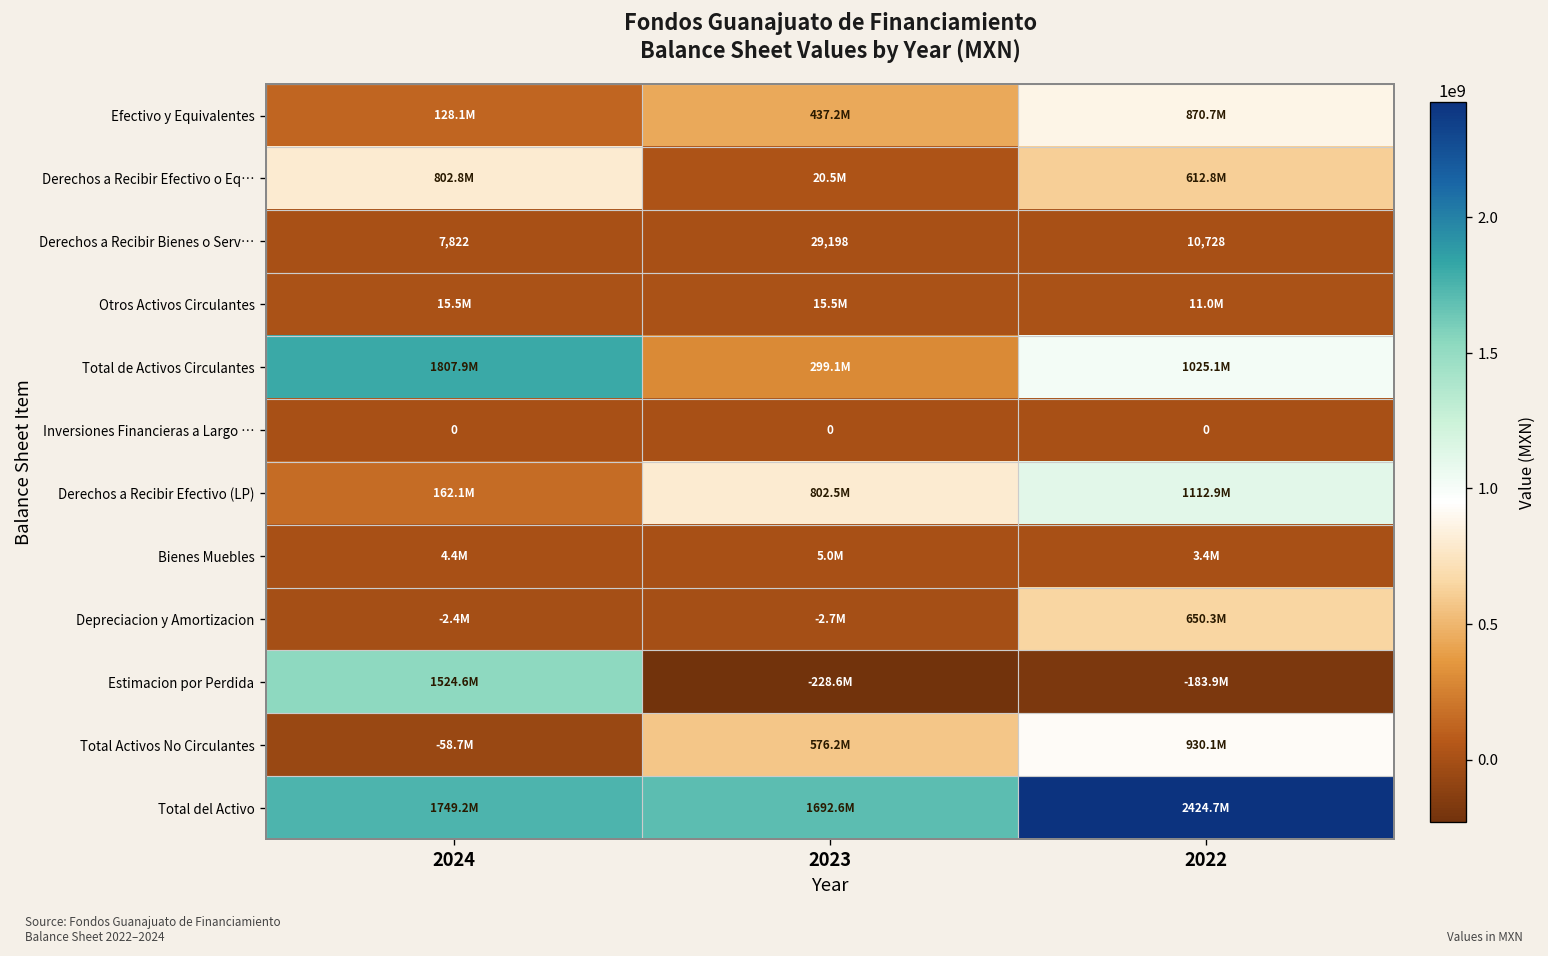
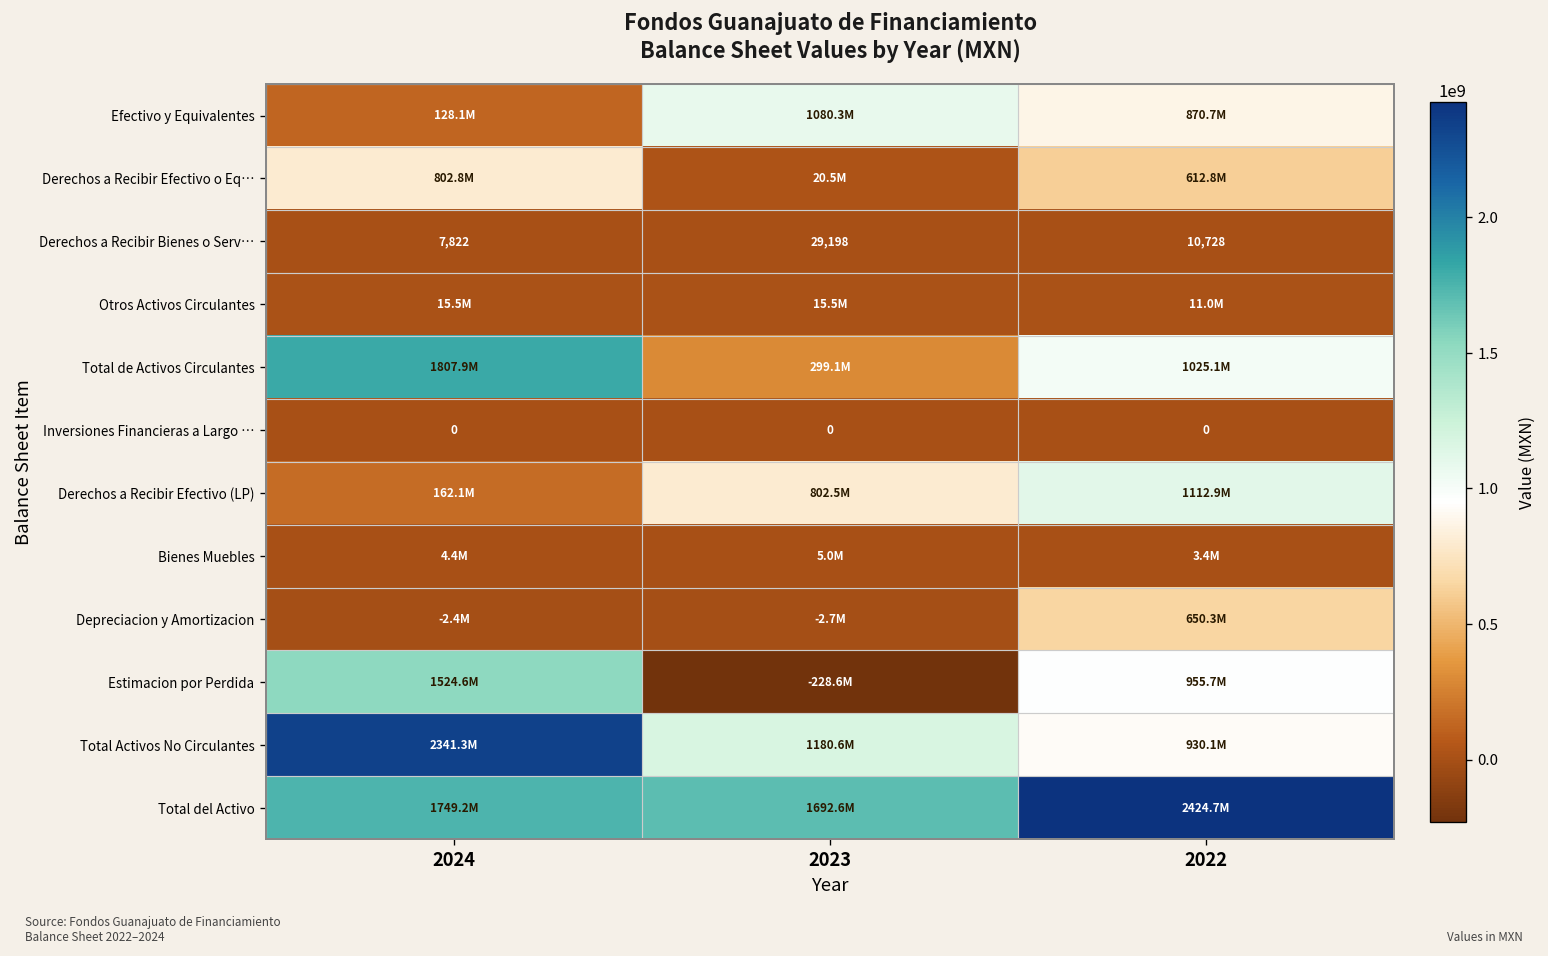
Efectivo y Equivalentes, 2023: 437.2M -> 1080.3M
Estimacion por Perdida, 2022: -183.9M -> 955.7M
Total Activos No Circulantes, 2024: -58.7M -> 2341.3M
Total Activos No Circulantes, 2023: 576.2M -> 1180.6M
